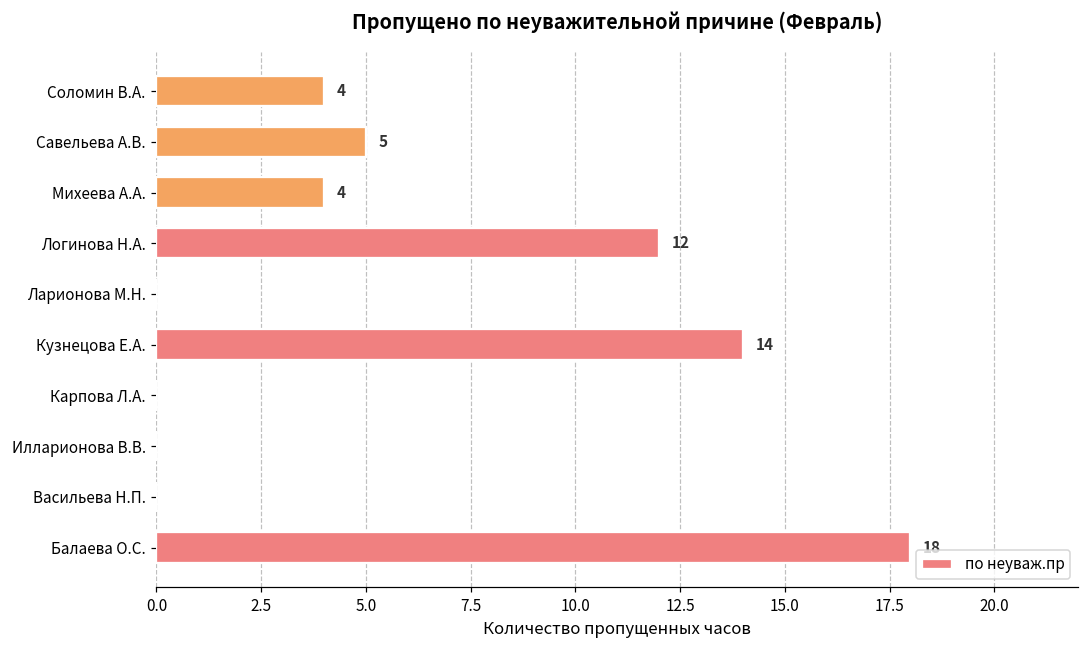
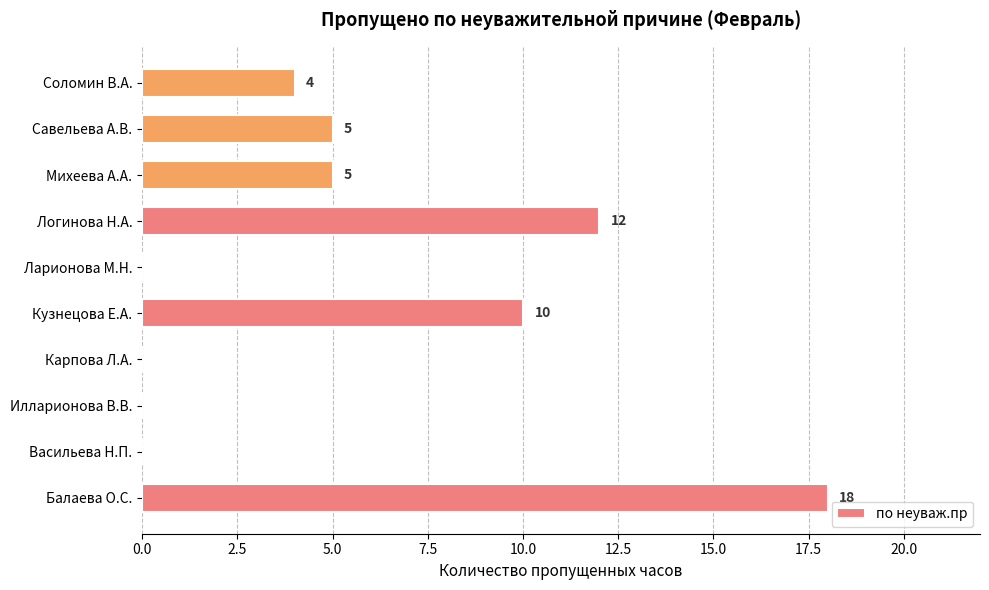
Михеева А.А.: 4 -> 5
Кузнецова Е.А.: 14 -> 10
